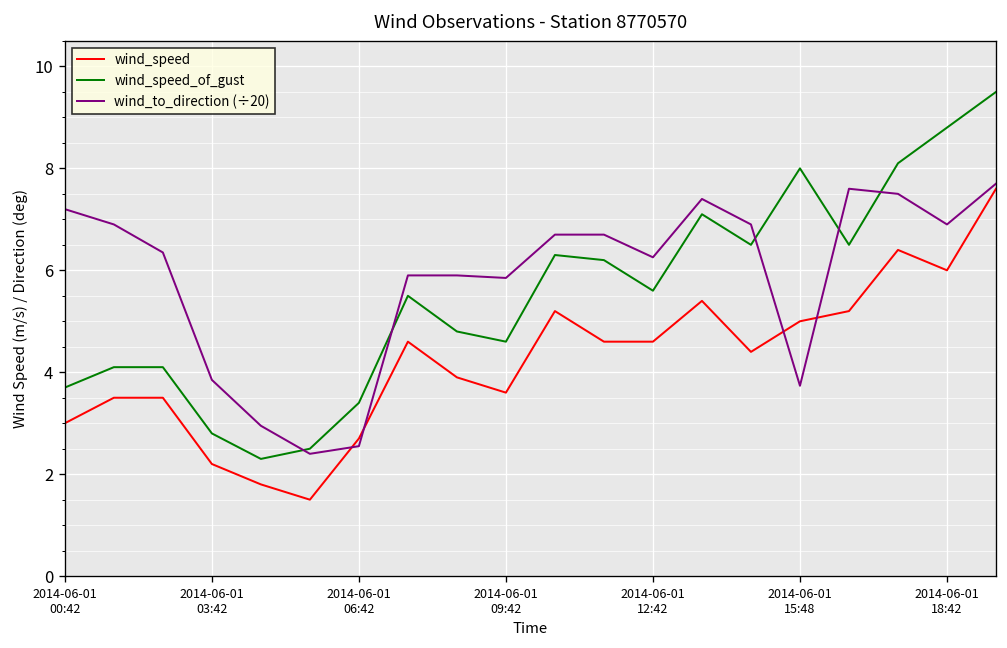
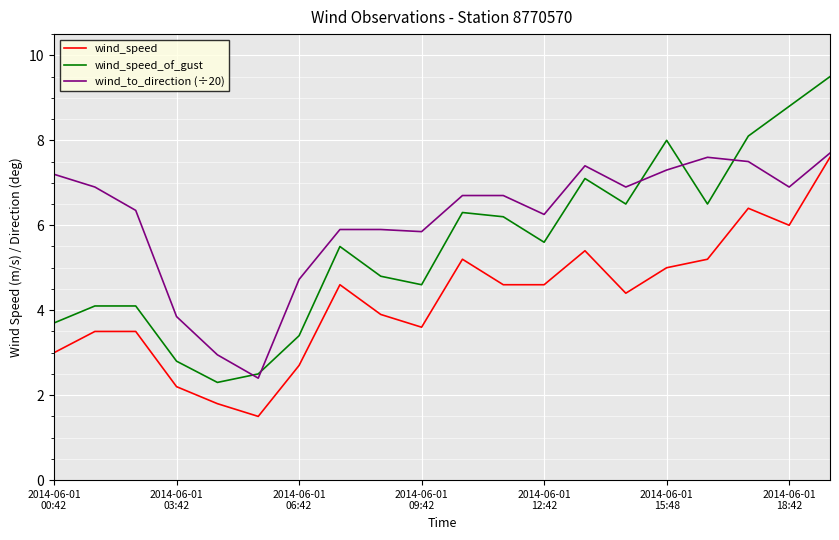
wind_to_direction (÷20), 2014-06-01 06:42: 2.6 -> 4.7
wind_to_direction (÷20), 2014-06-01 15:48: 3.7 -> 7.3
